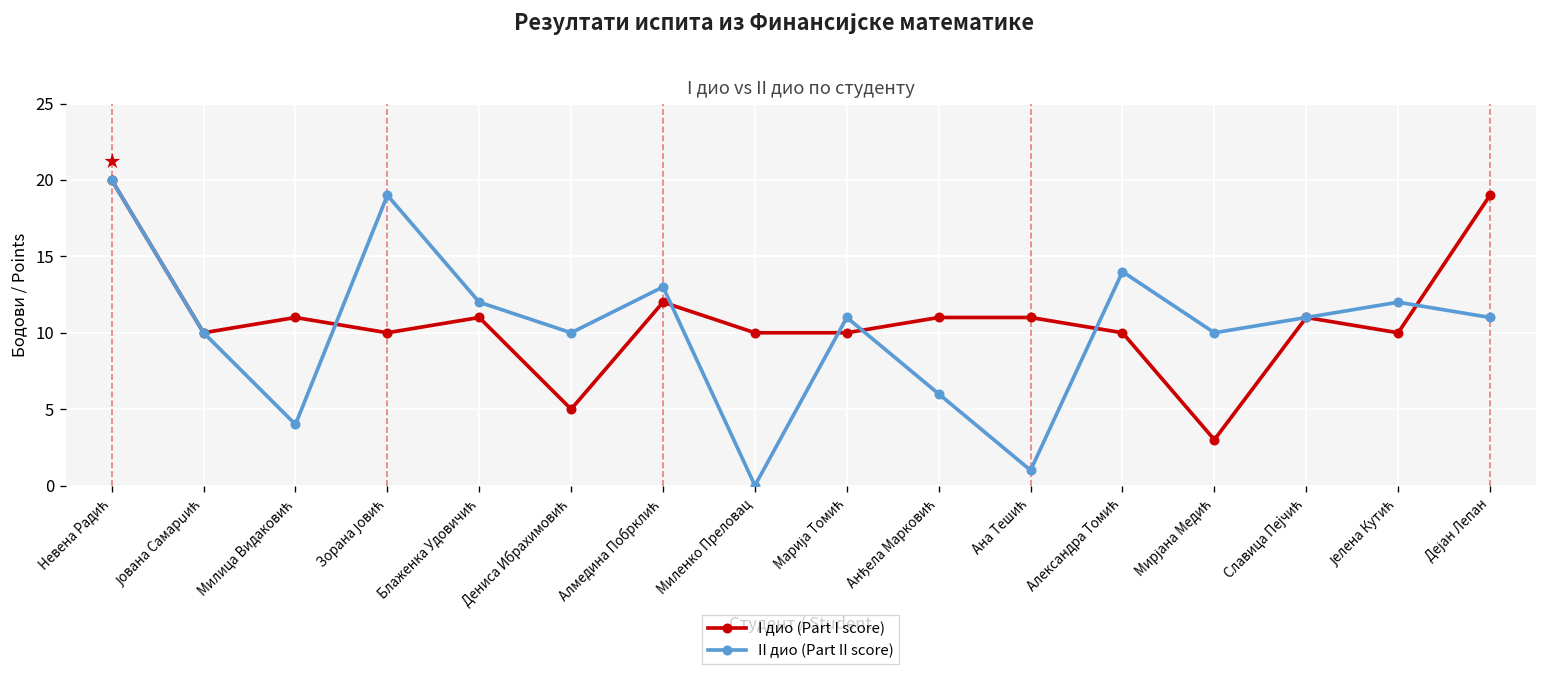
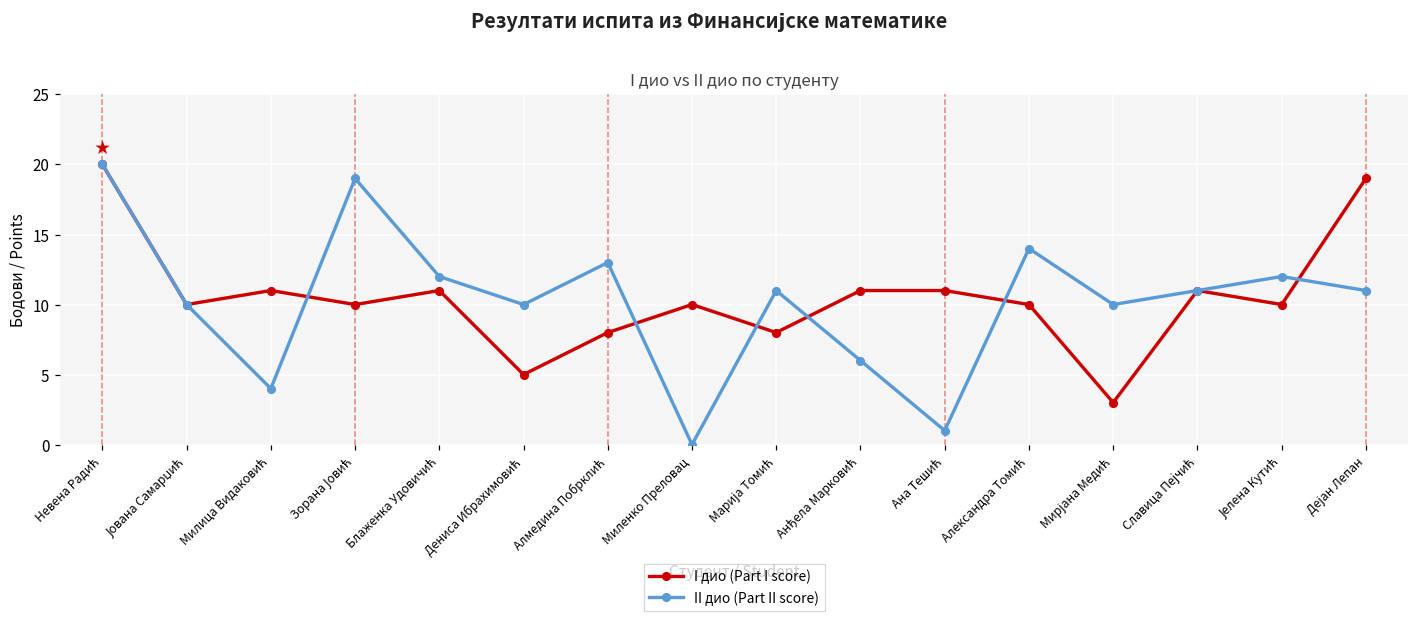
I дио (Part I score), Алмедина Побрклић: 12 -> 8
I дио (Part I score), Марија Томић: 10 -> 8
